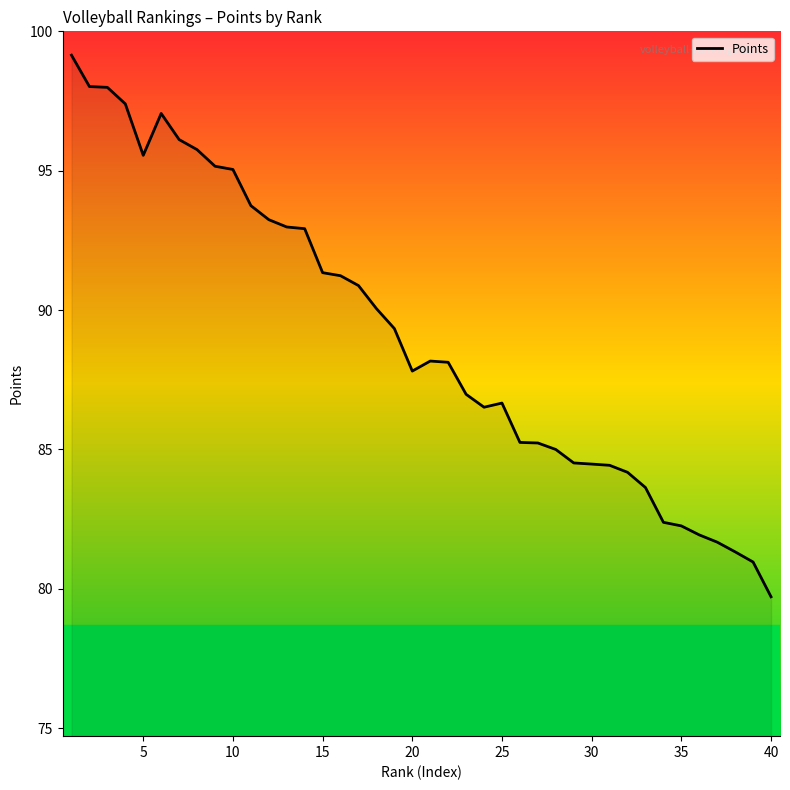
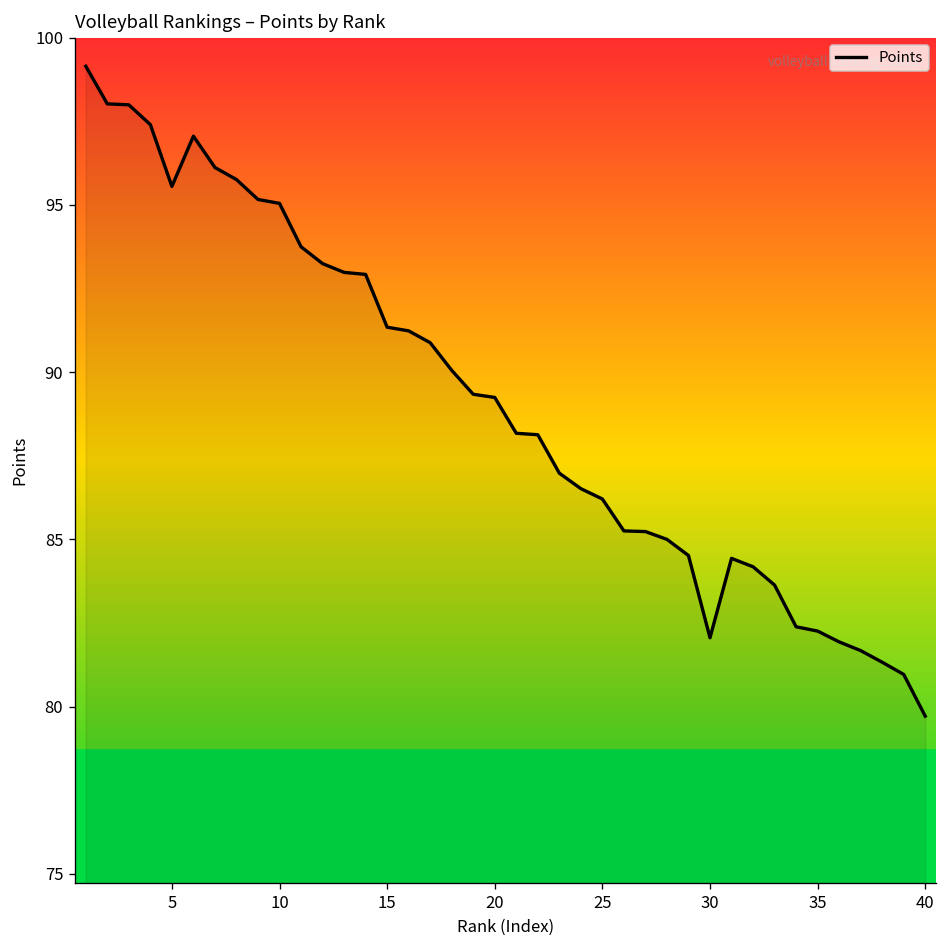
20: 87.8 -> 89.2
25: 86.7 -> 86.2
30: 84.5 -> 82.1
